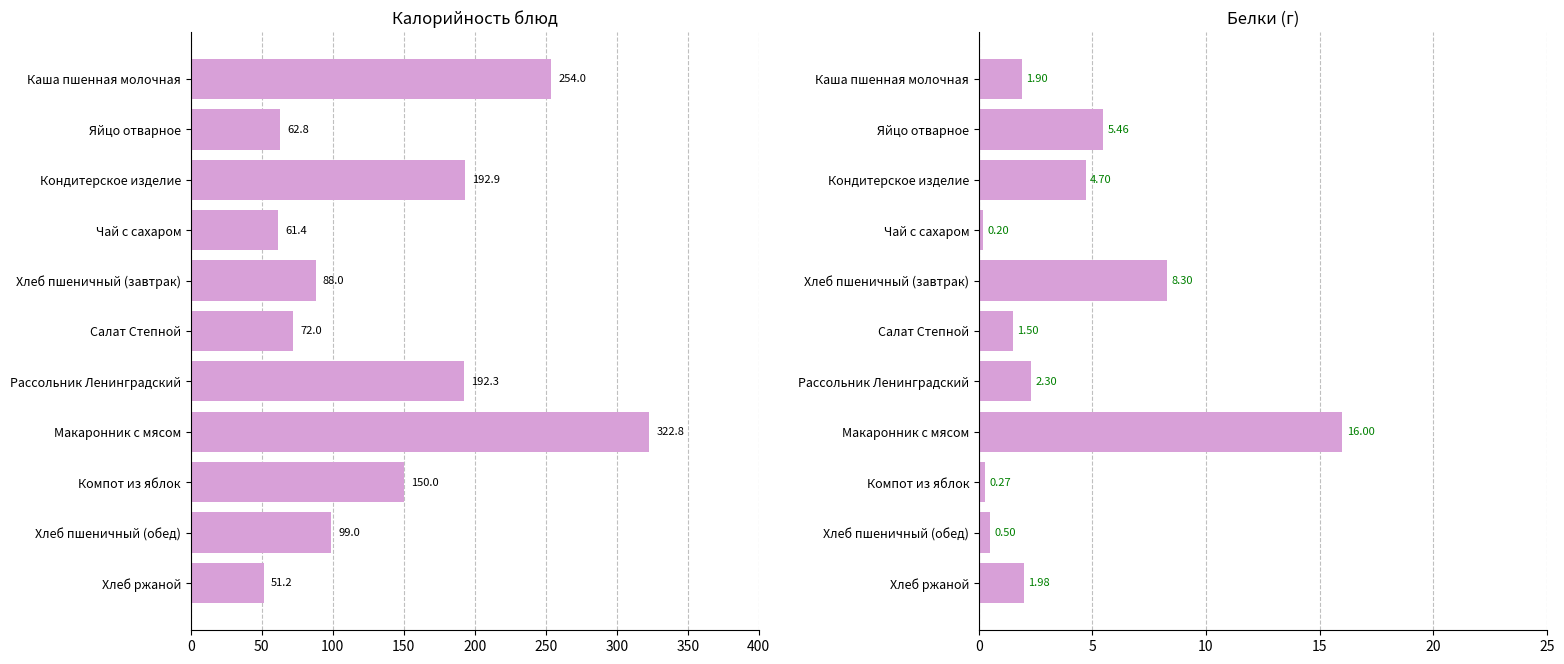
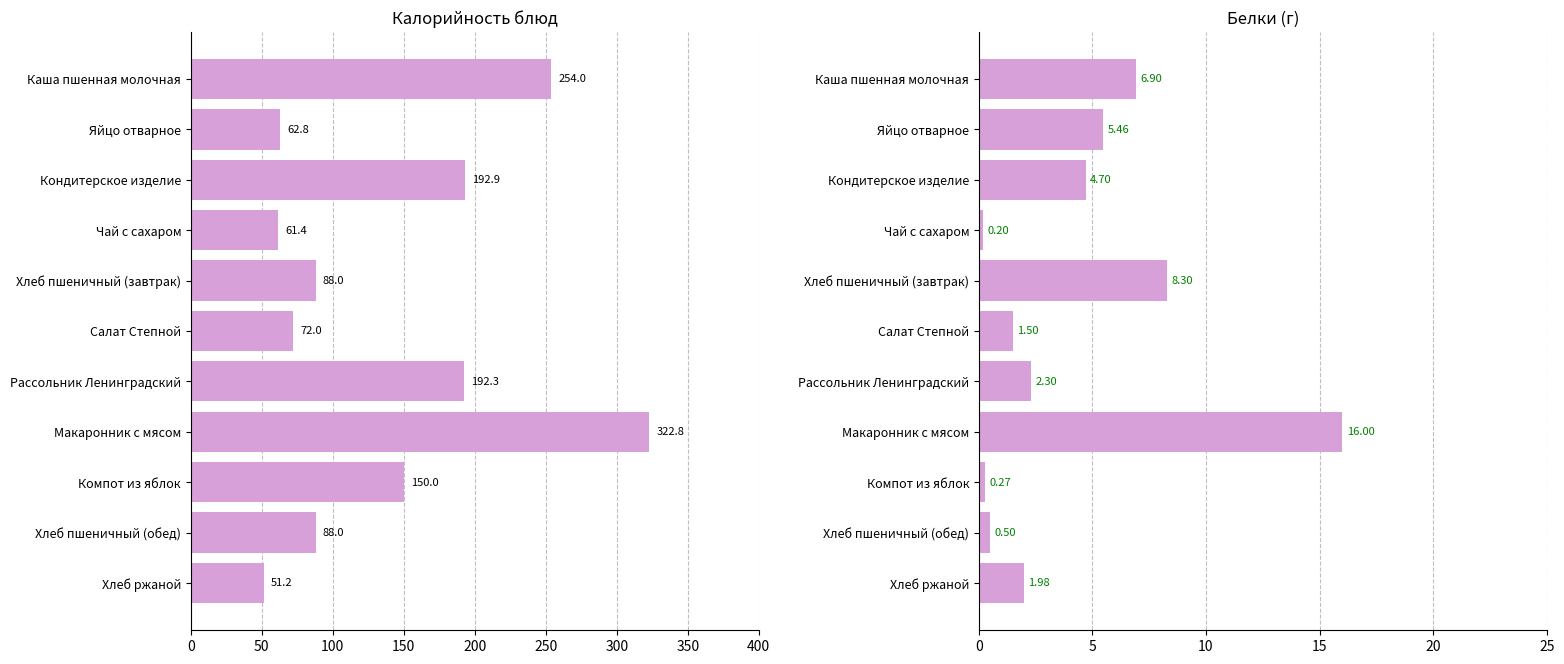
Калорийность блюд, Хлеб пшеничный (обед): 99.0 -> 88.0
Белки (г), Каша пшенная молочная: 1.90 -> 6.90
